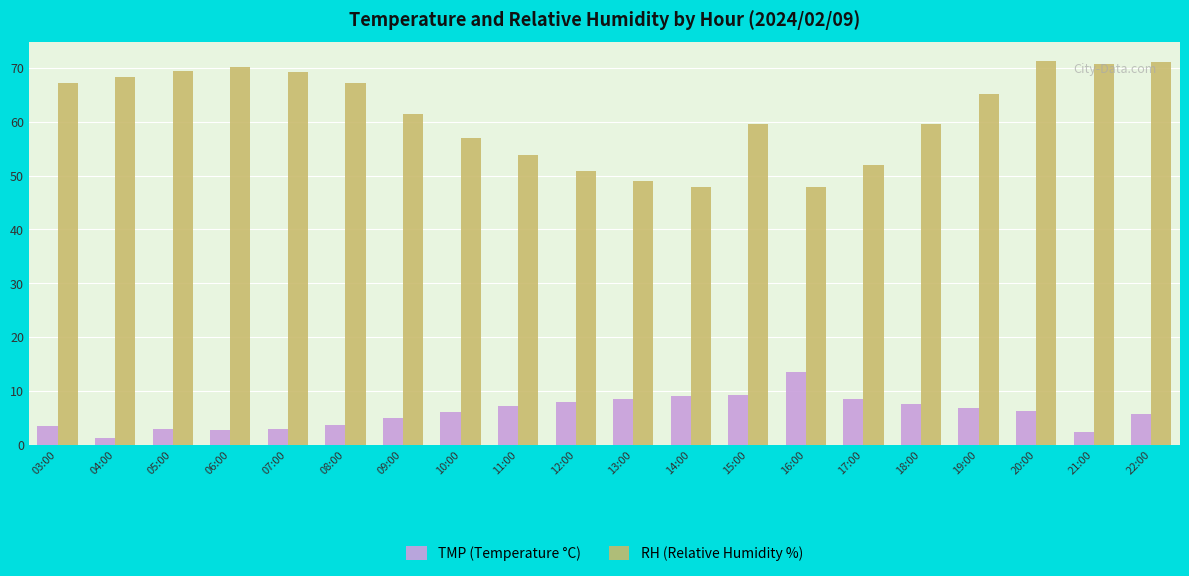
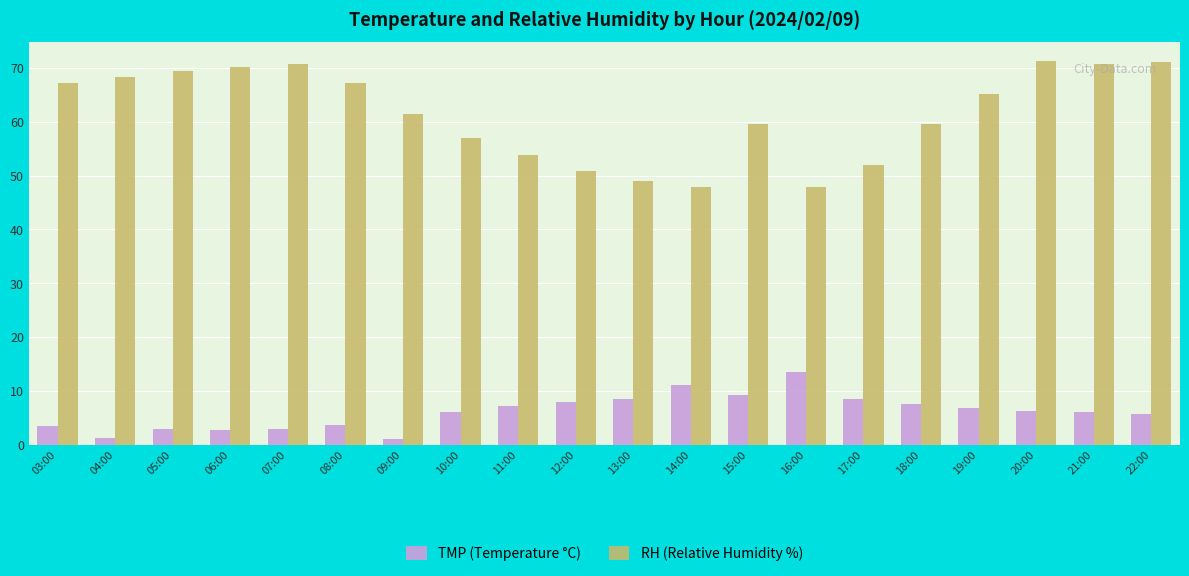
RH (Relative Humidity %), 07:00: 69 -> 71
TMP (Temperature °C), 09:00: 5 -> 1
TMP (Temperature °C), 14:00: 9 -> 11
TMP (Temperature °C), 21:00: 2 -> 6
